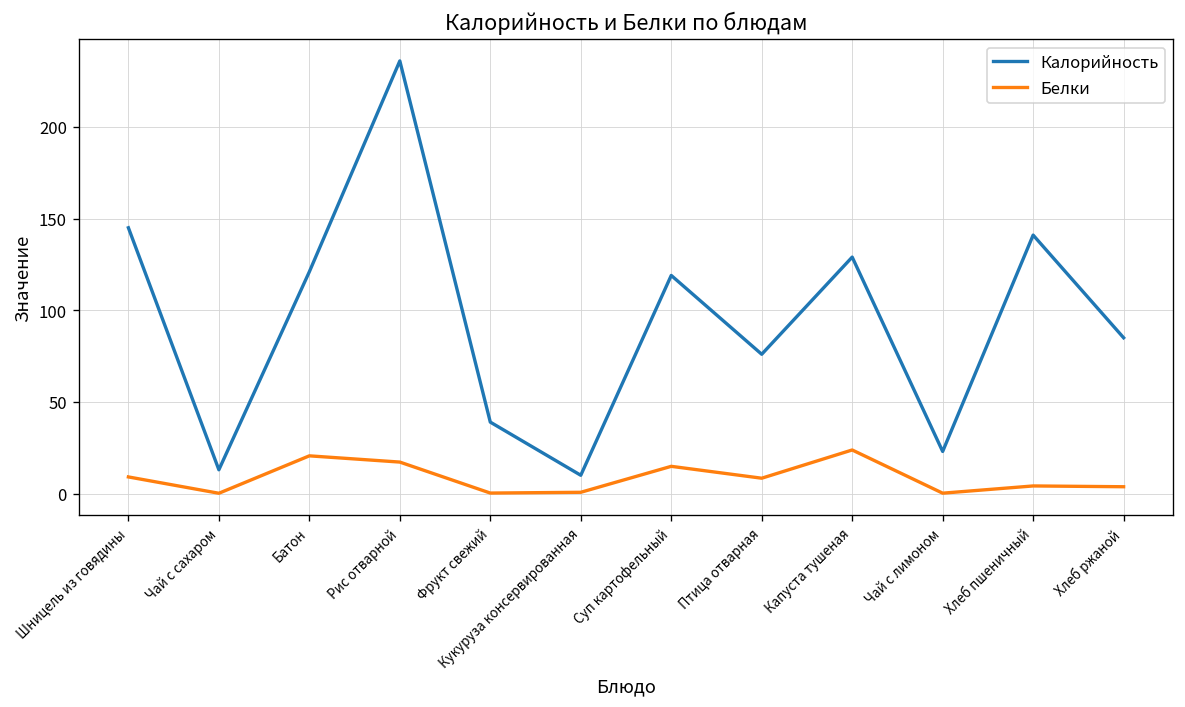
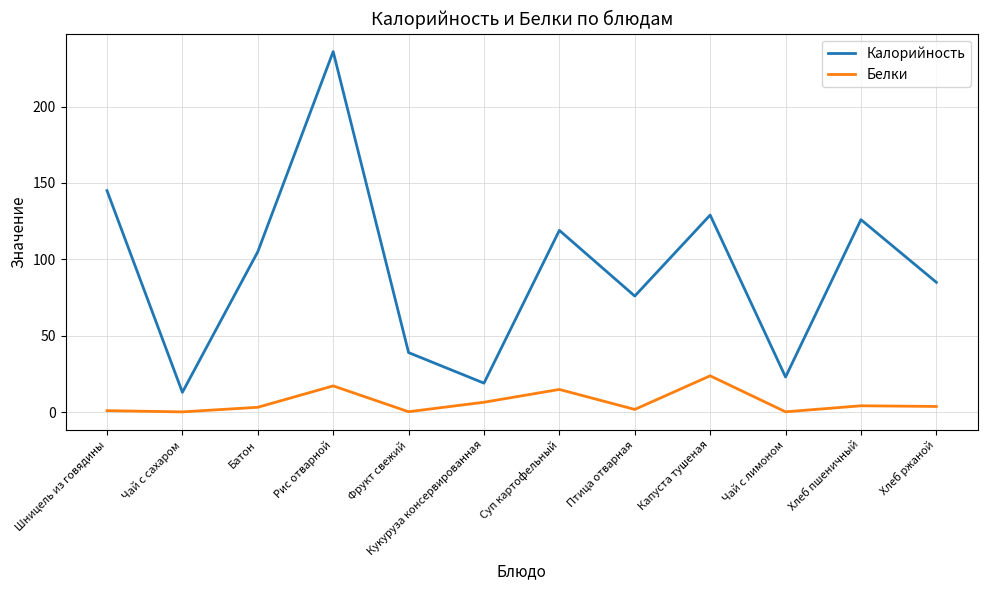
Белки, Шницель из говядины: 9 -> 1
Калорийность, Батон: 121 -> 105
Белки, Батон: 21 -> 3
Калорийность, Кукуруза консервированная: 10 -> 19
Белки, Кукуруза консервированная: 1 -> 7
Белки, Птица отварная: 8 -> 2
Калорийность, Хлеб пшеничный: 141 -> 126
